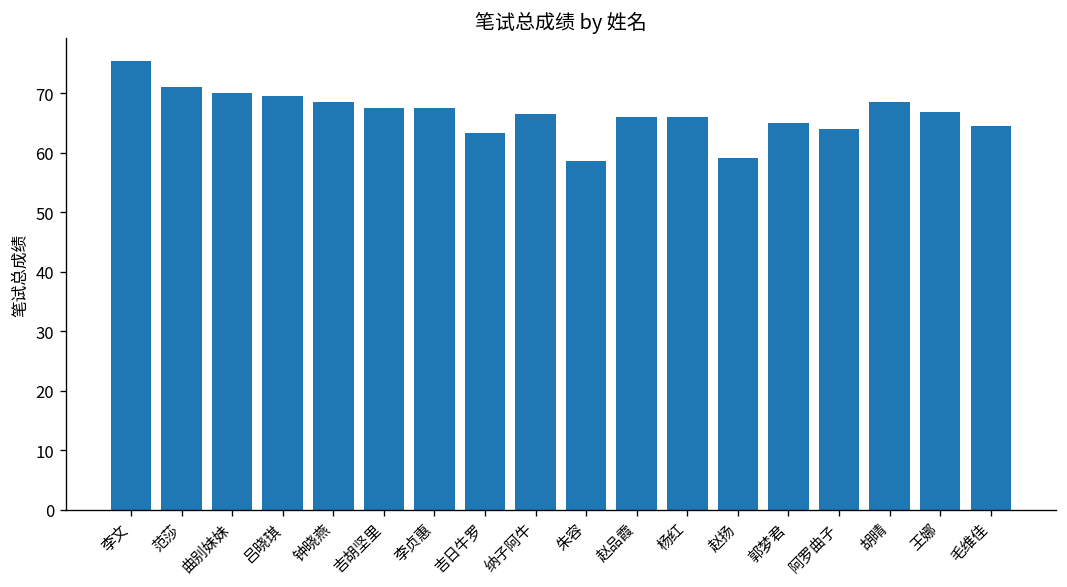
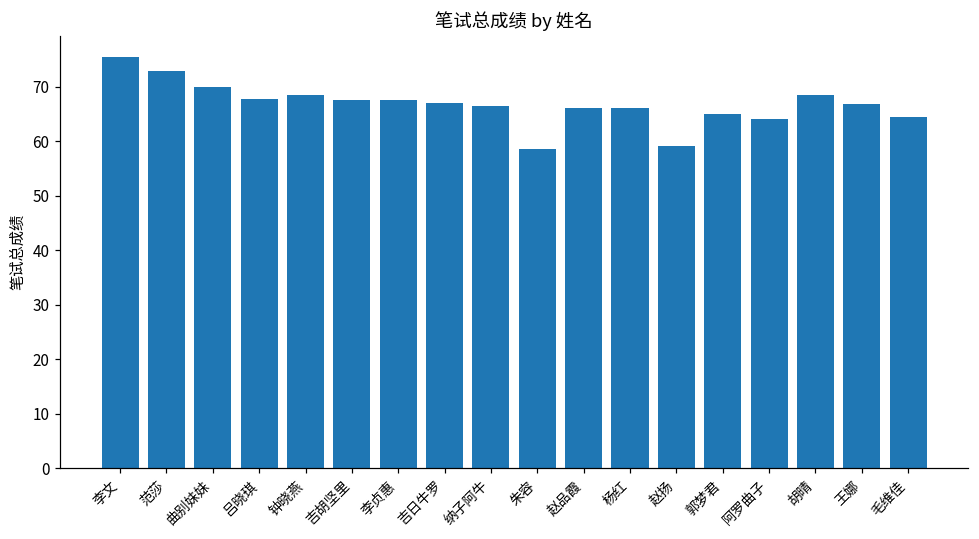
范莎: 71 -> 73
吕晓琪: 70 -> 68
吉日牛罗: 63 -> 67
